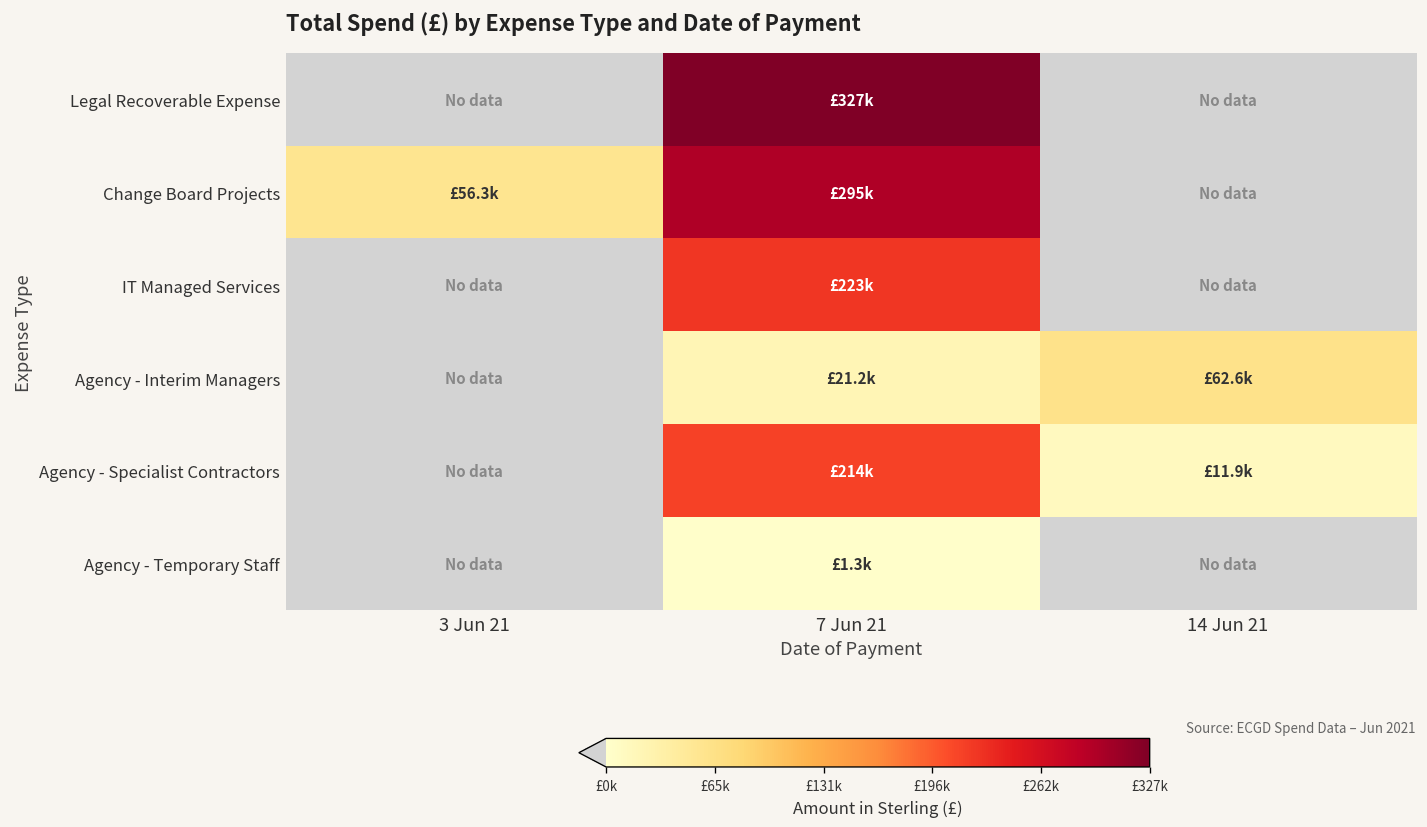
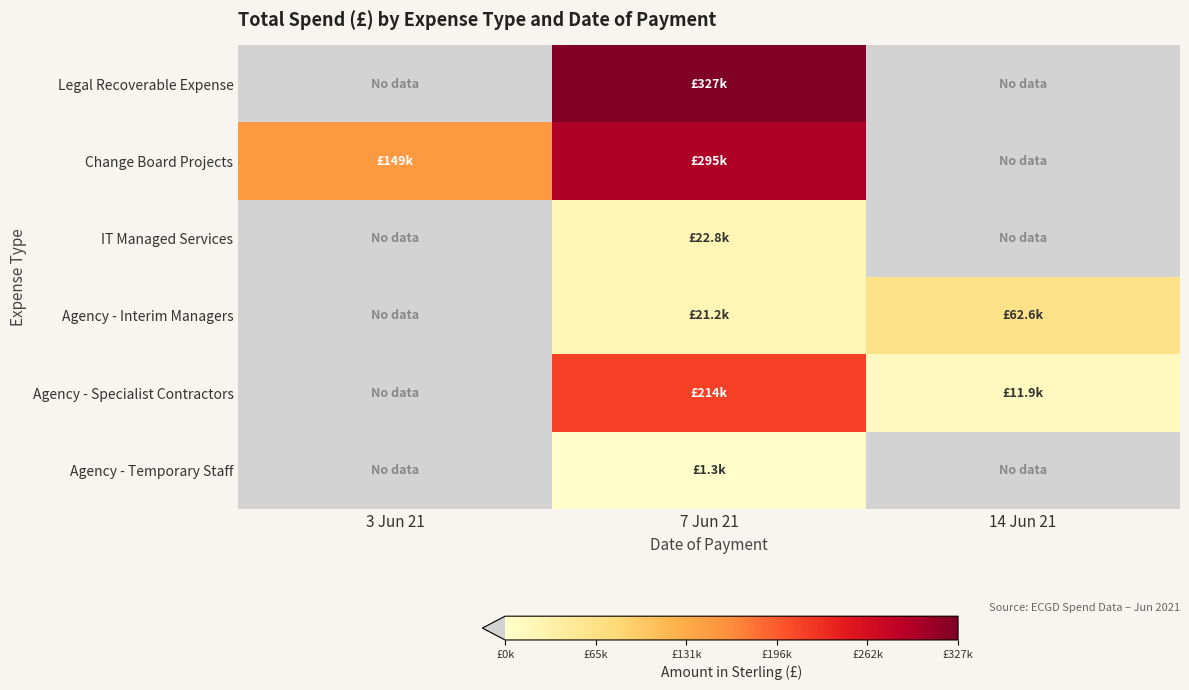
Change Board Projects, 3 Jun 21: £56.3k -> £149k
IT Managed Services, 7 Jun 21: £223k -> £22.8k
